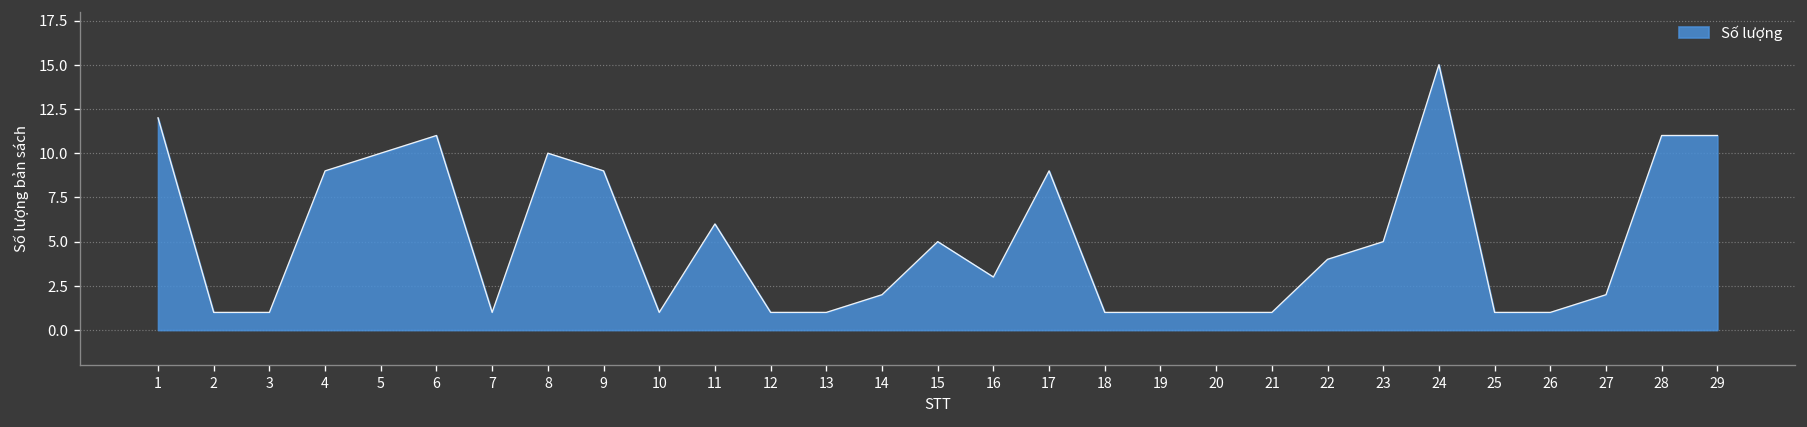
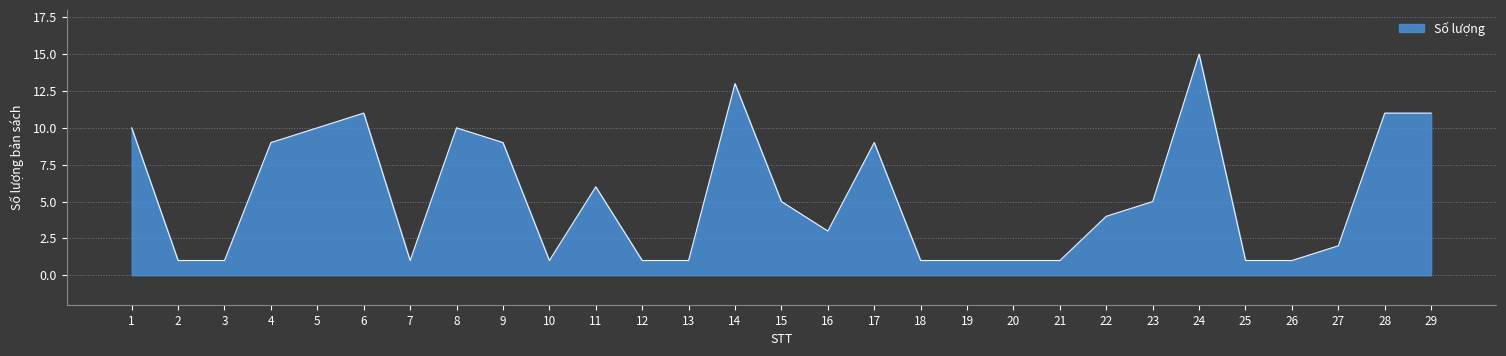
1: 12 -> 10
14: 2 -> 13
